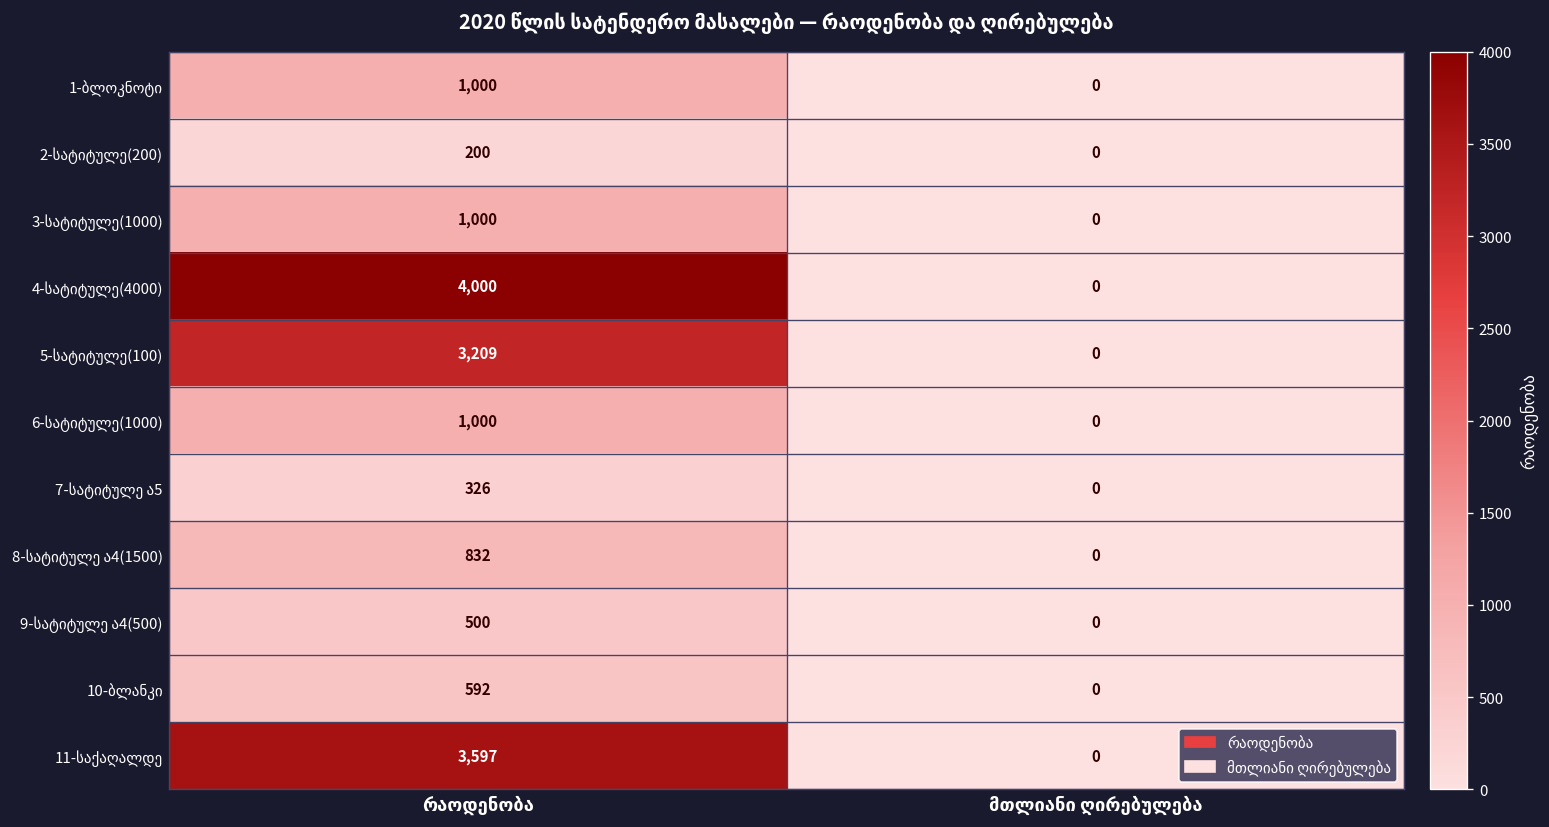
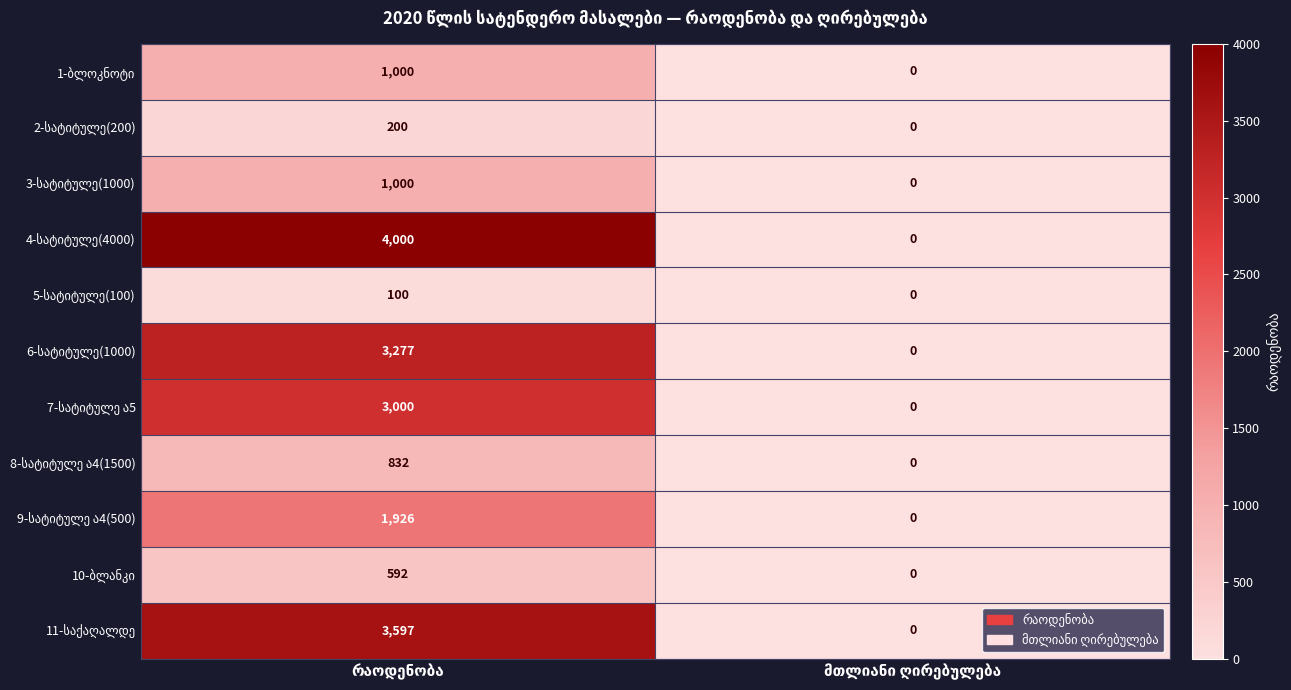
5-სატიტულე(100), რაოდენობა: 3,209 -> 100
6-სატიტულე(1000), რაოდენობა: 1,000 -> 3,277
7-სატიტულე ა5, რაოდენობა: 326 -> 3,000
9-სატიტულე ა4(500), რაოდენობა: 500 -> 1,926
